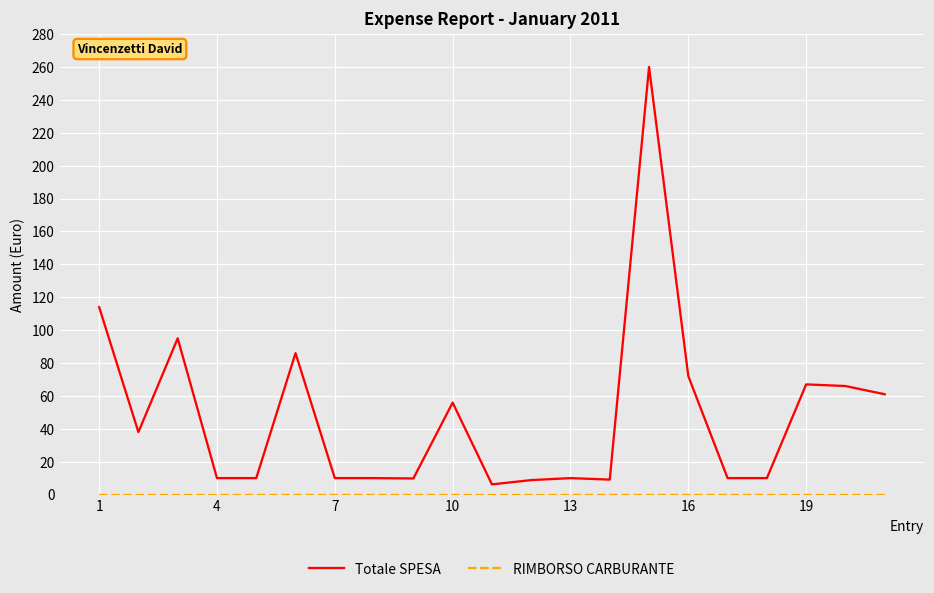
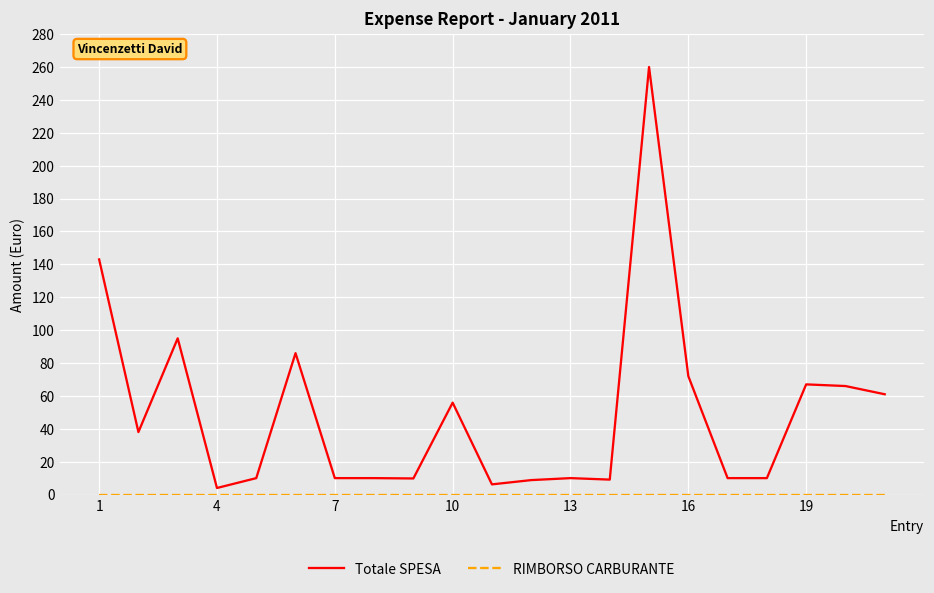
Totale SPESA, 1: 114 -> 143
Totale SPESA, 4: 10 -> 4
